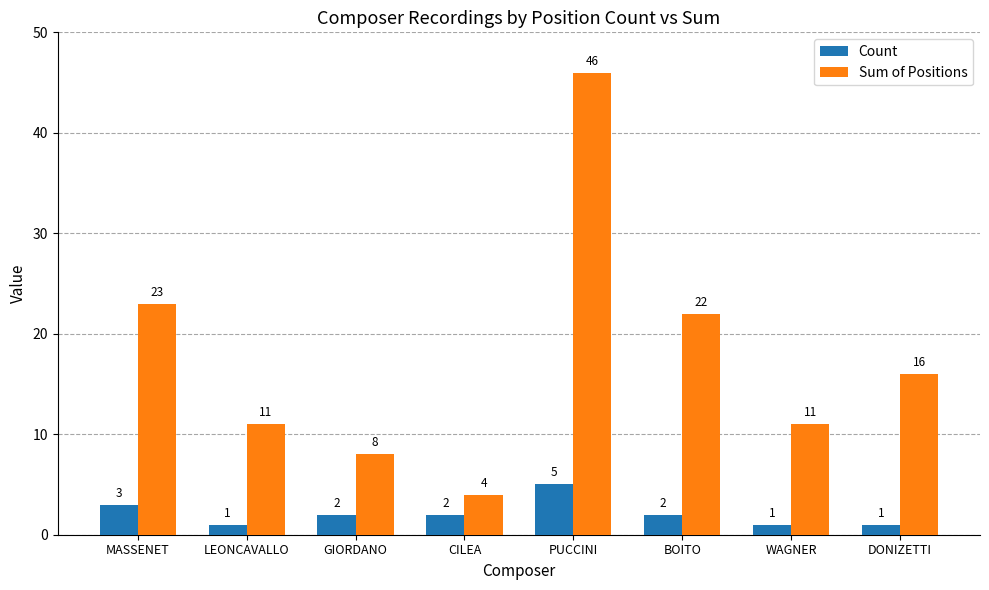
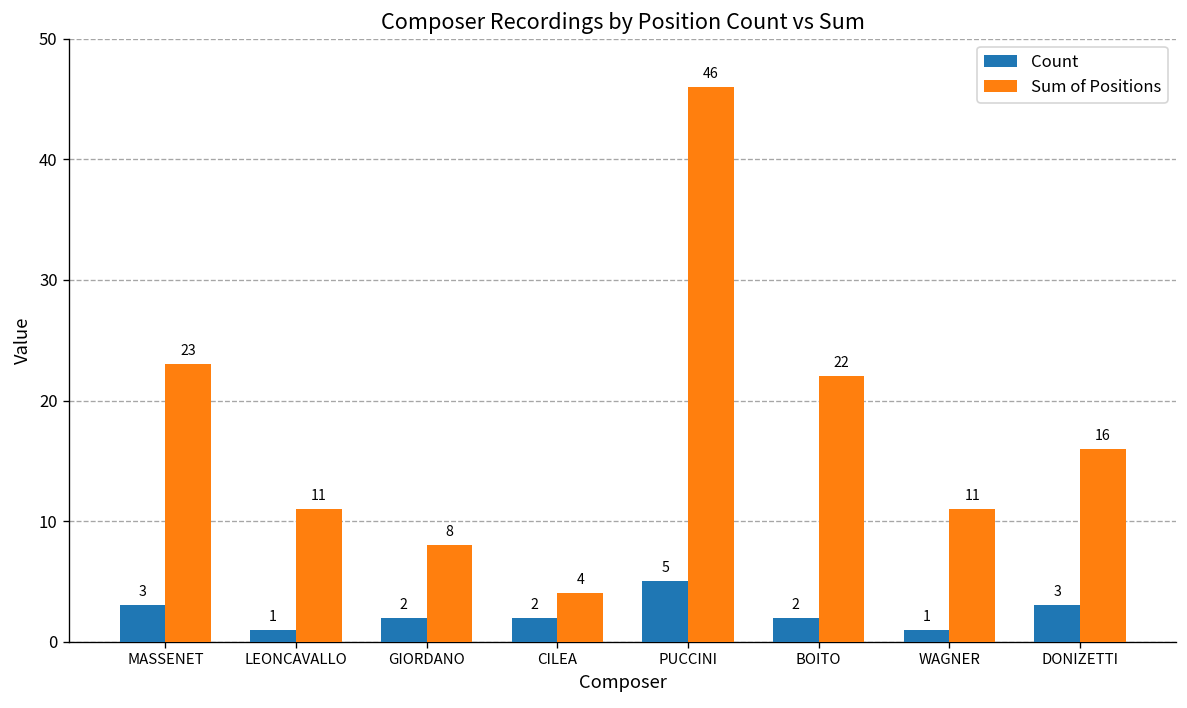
Count, DONIZETTI: 1 -> 3
